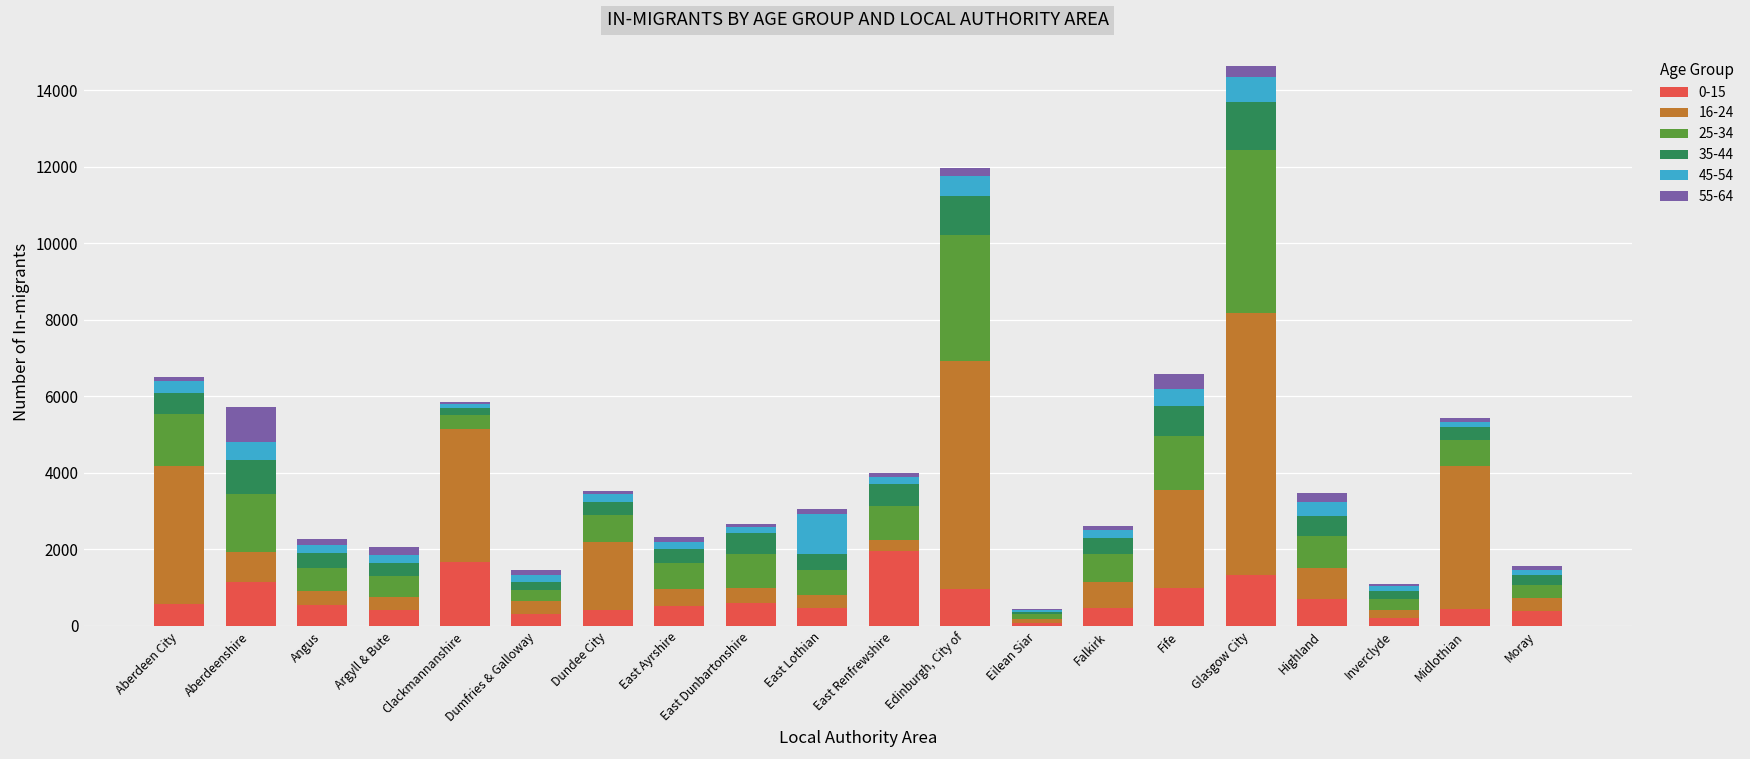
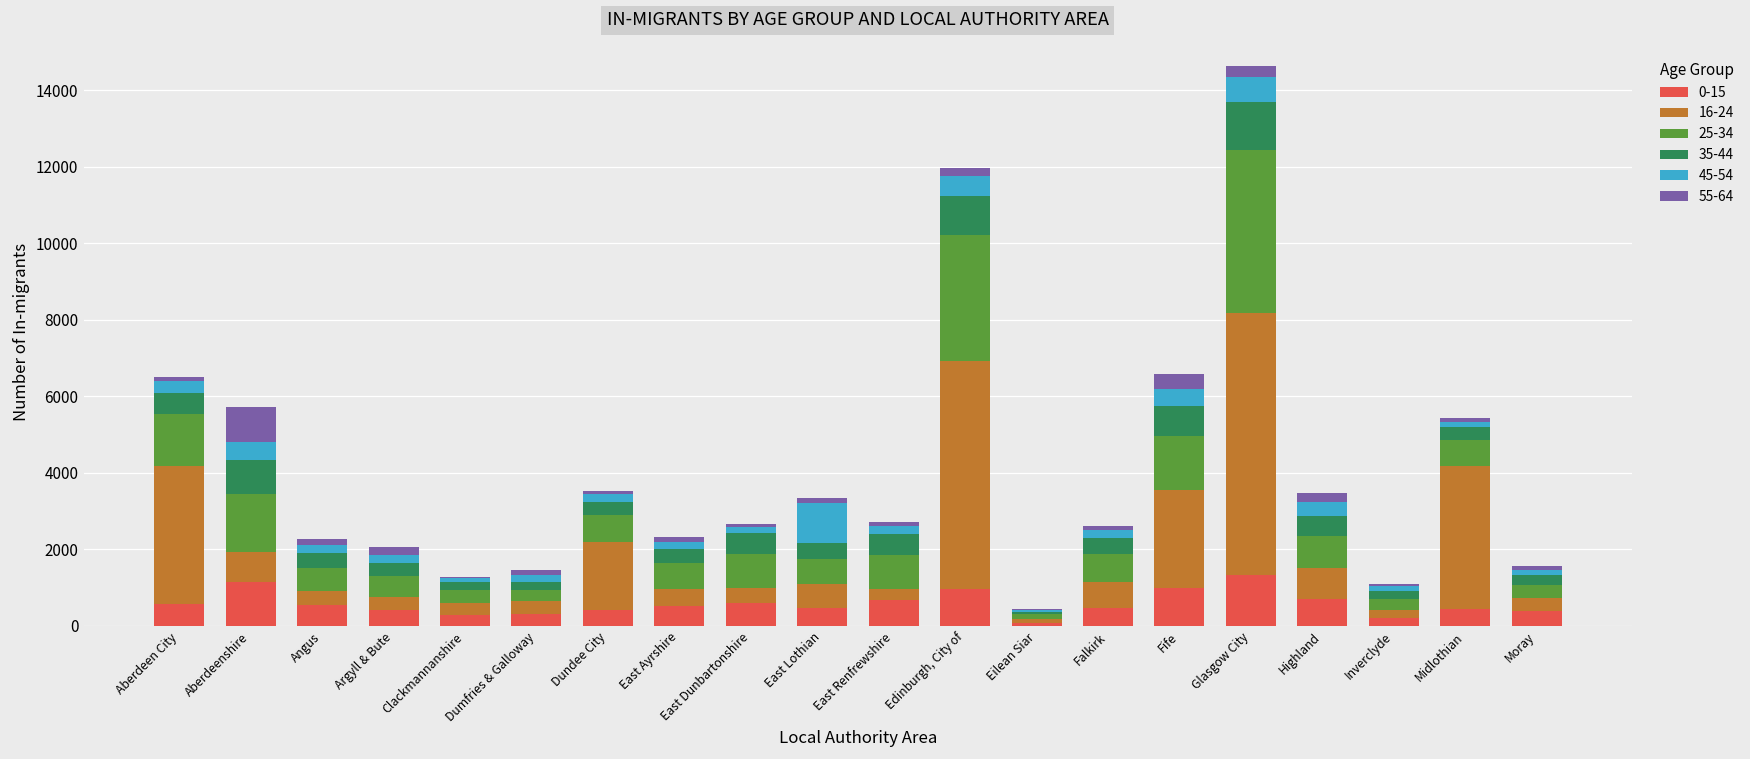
0-15, Clackmannanshire: 1700 -> 300
16-24, Clackmannanshire: 3500 -> 300
16-24, East Lothian: 300 -> 600
0-15, East Renfrewshire: 2000 -> 700
